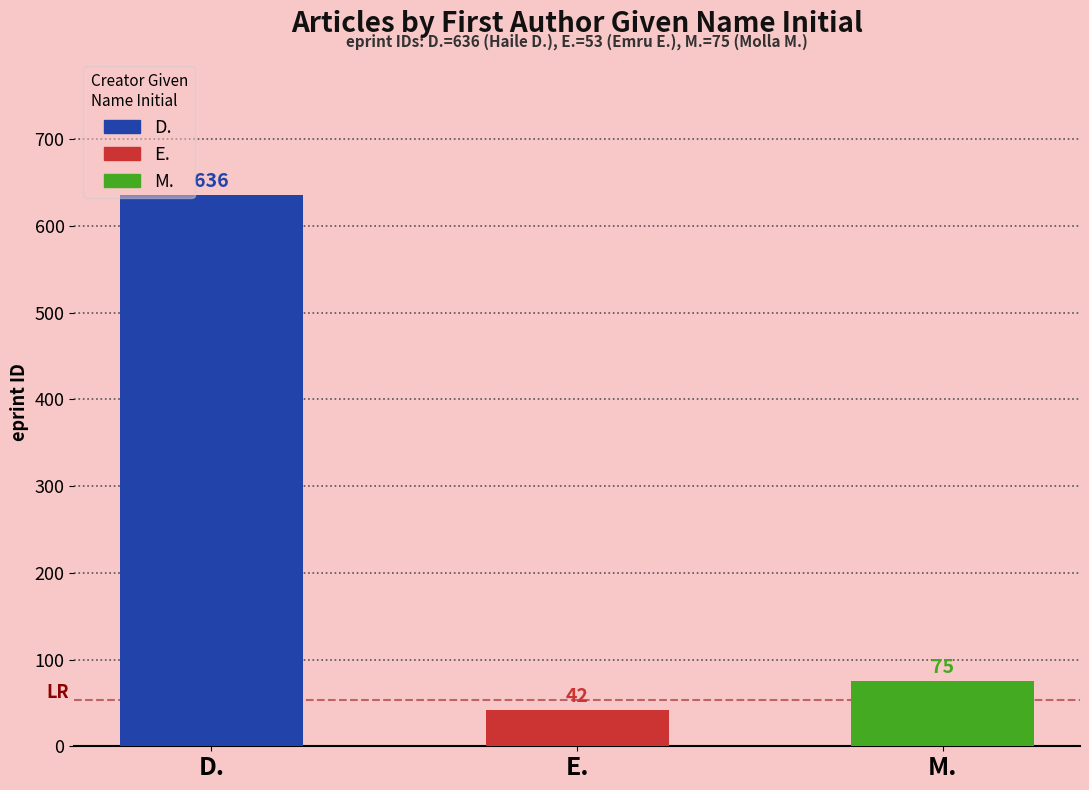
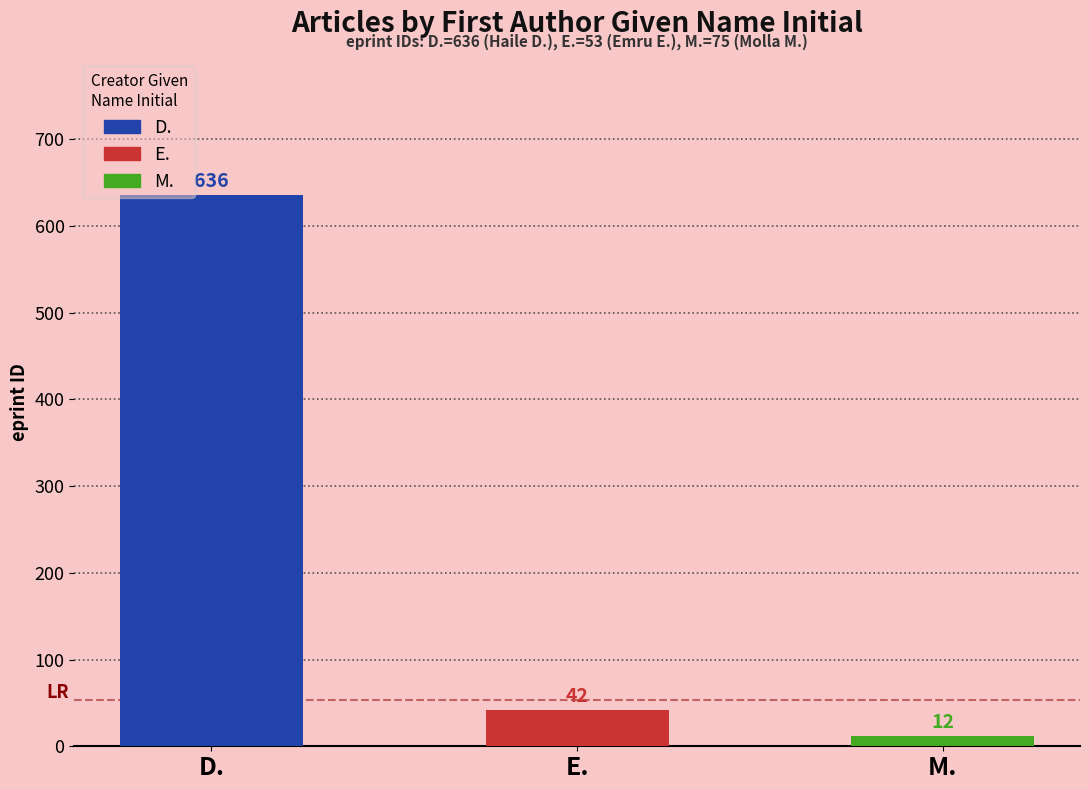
M.: 75 -> 12
